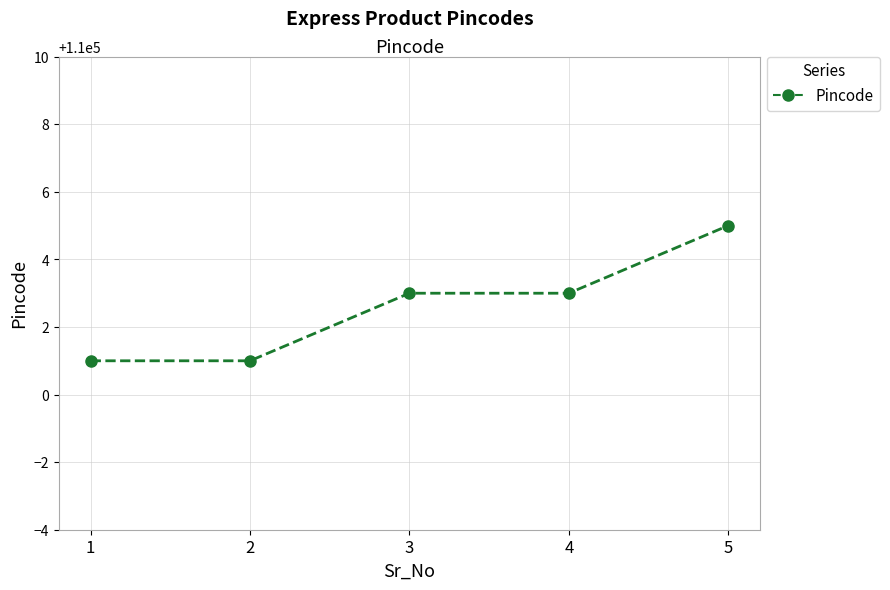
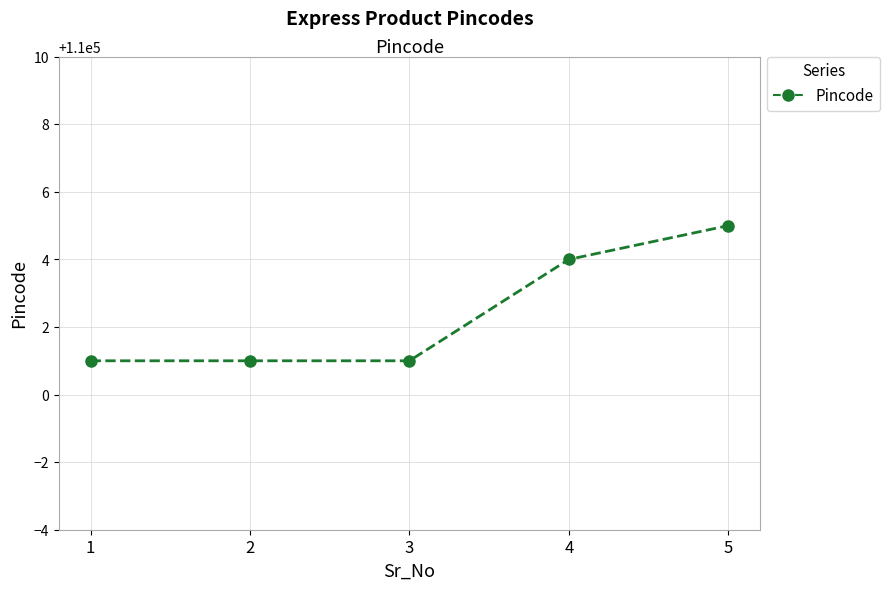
3: 110003 -> 110001
4: 110003 -> 110004
